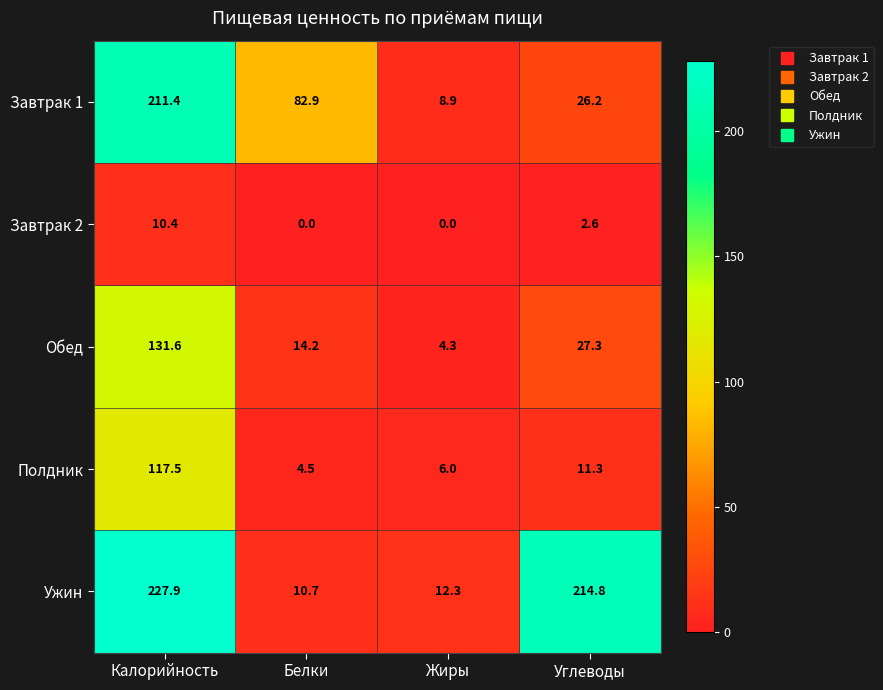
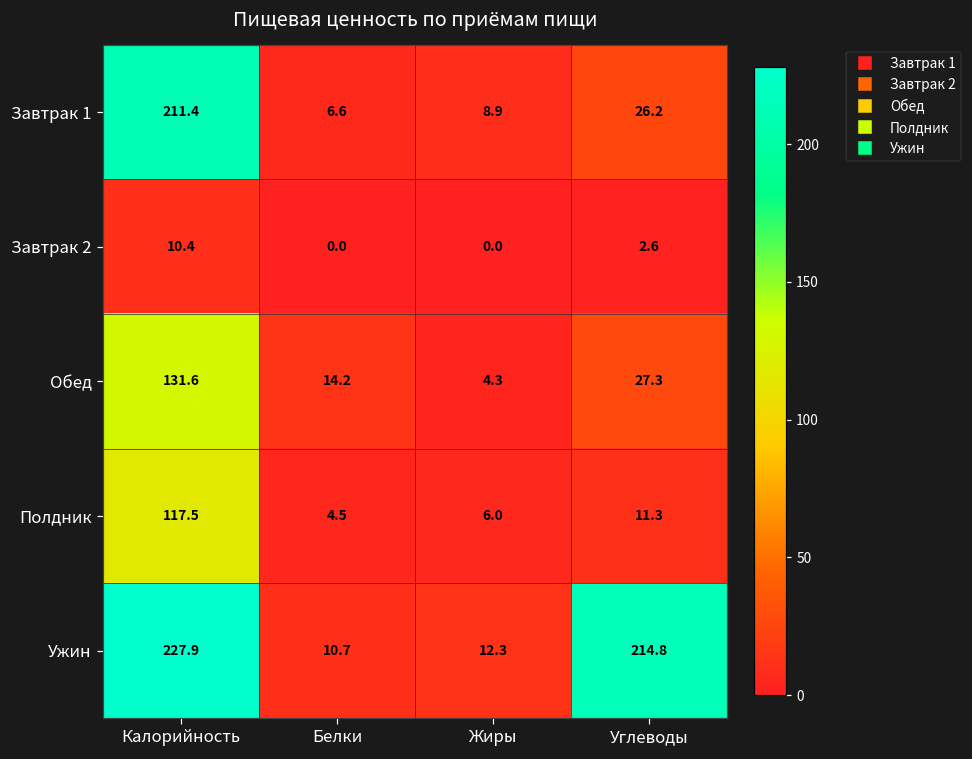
Завтрак 1, Белки: 82.9 -> 6.6
